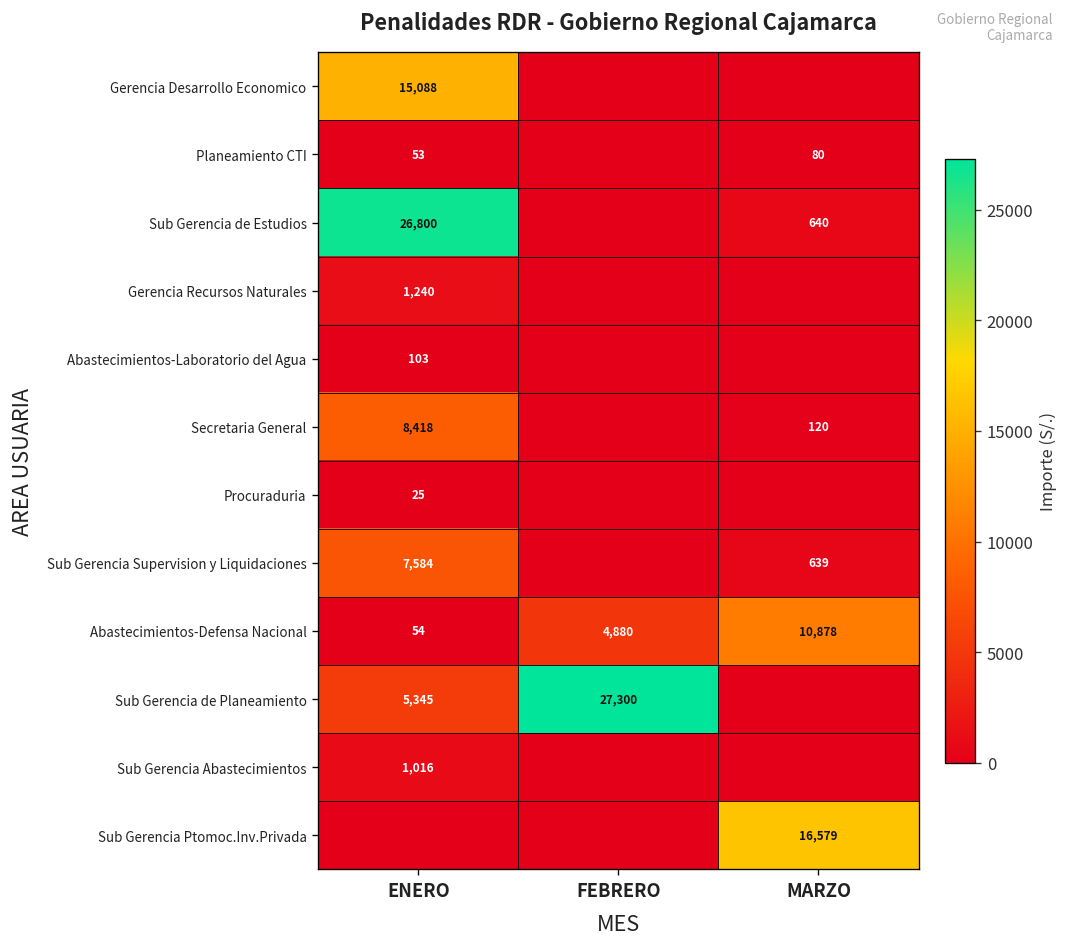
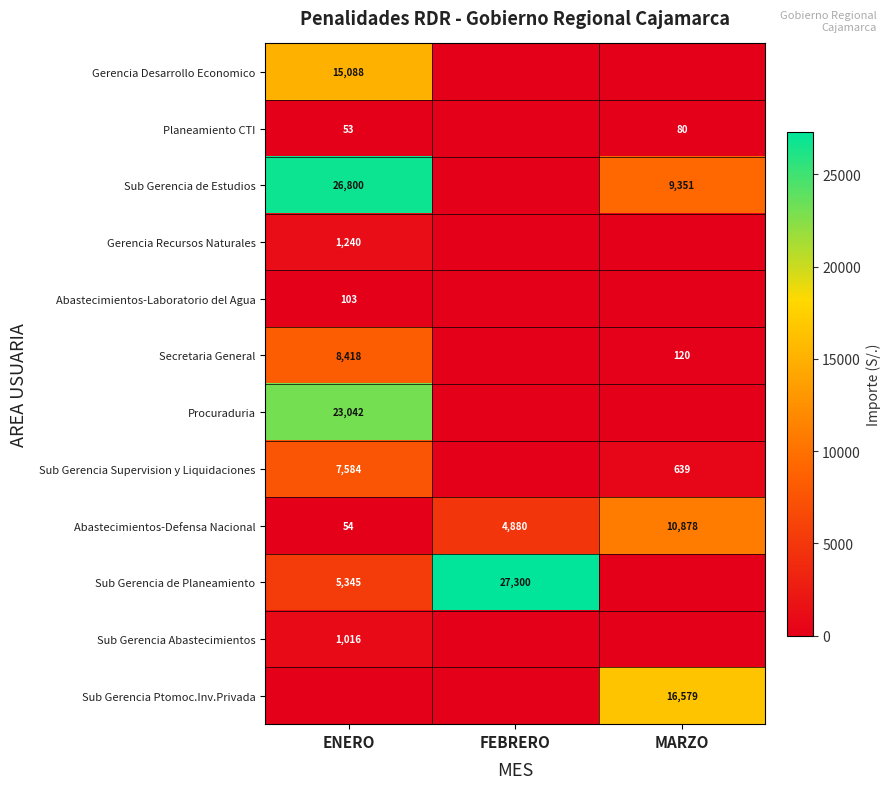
Sub Gerencia de Estudios, MARZO: 640 -> 9,351
Procuraduria, ENERO: 25 -> 23,042
